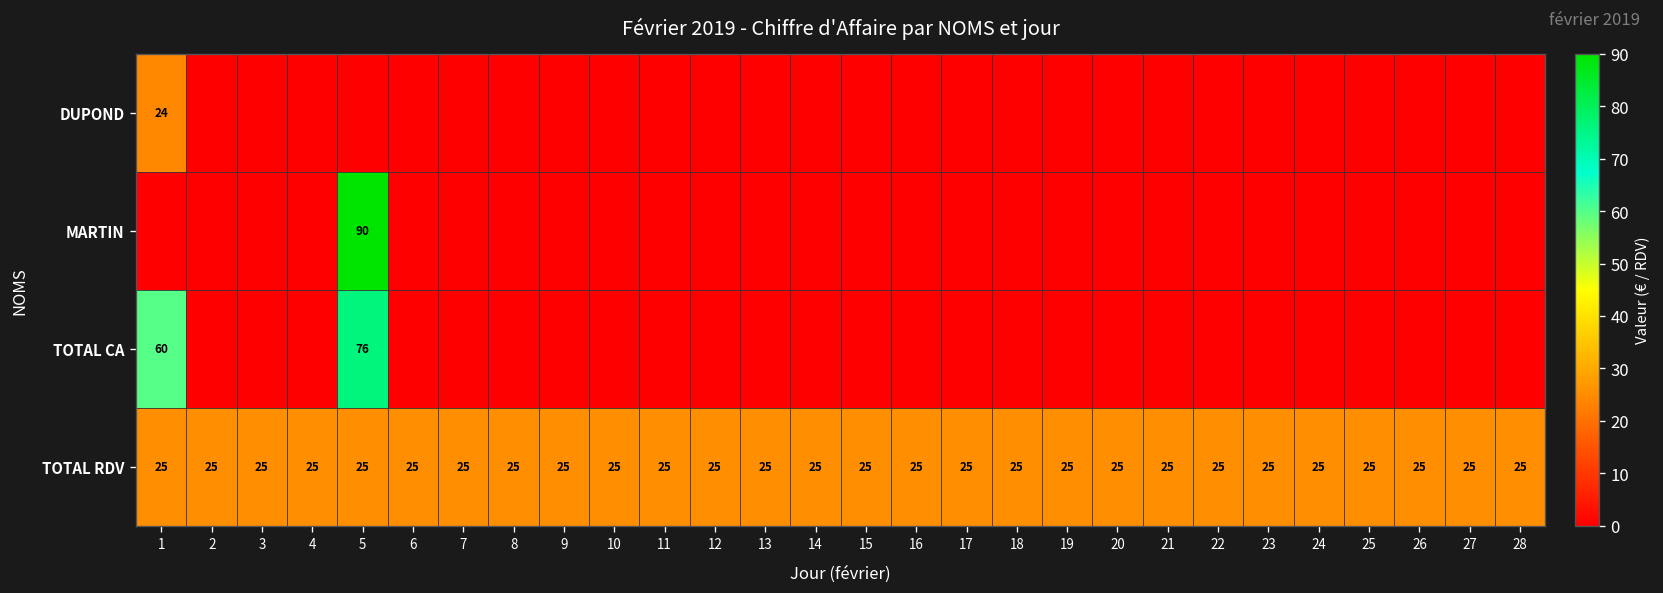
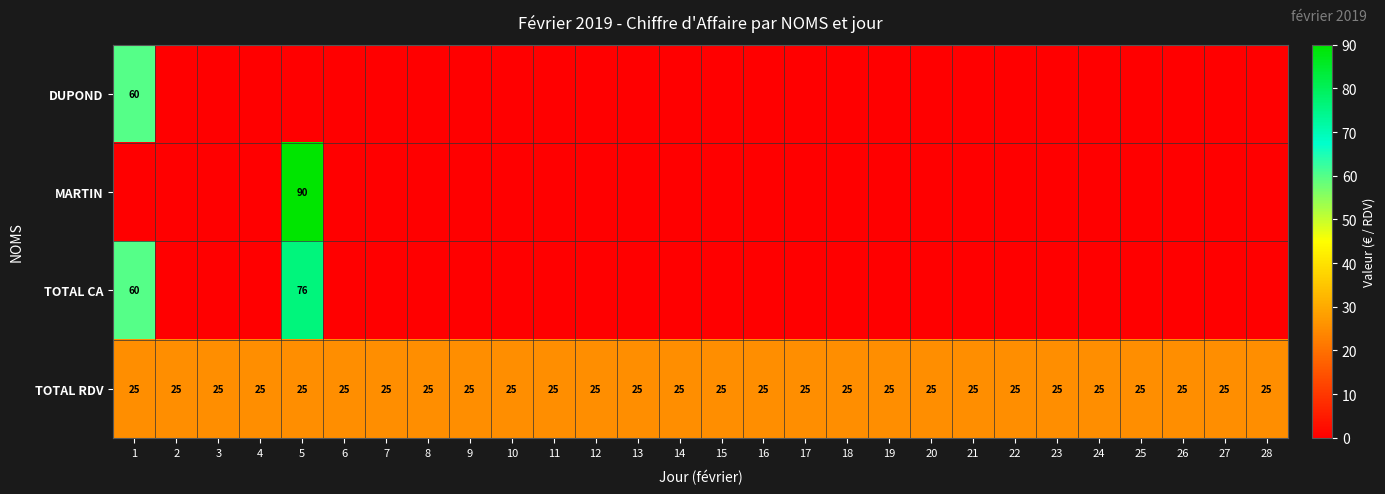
DUPOND, 1: 24 -> 60
